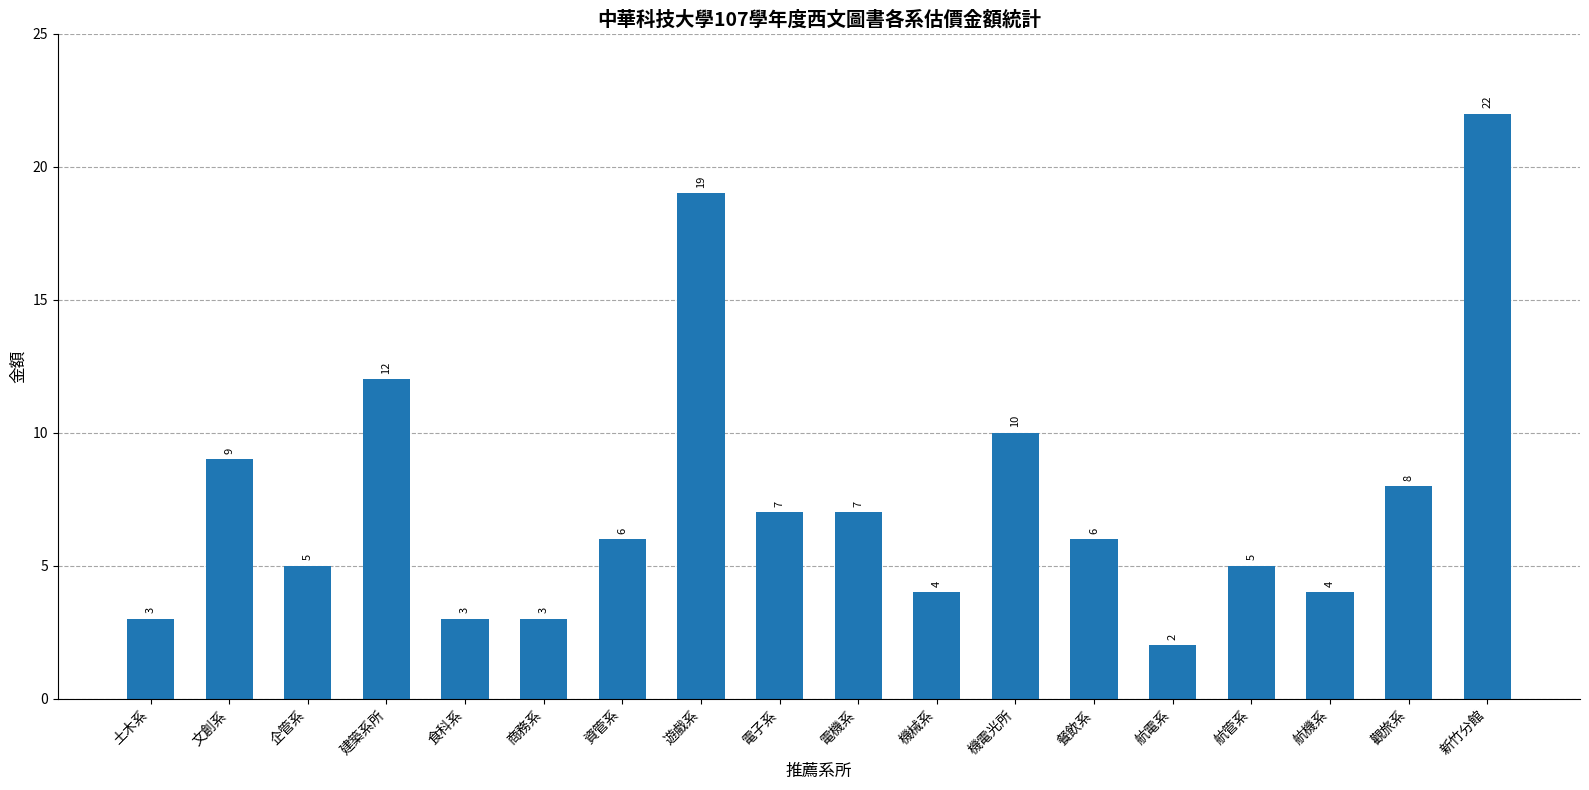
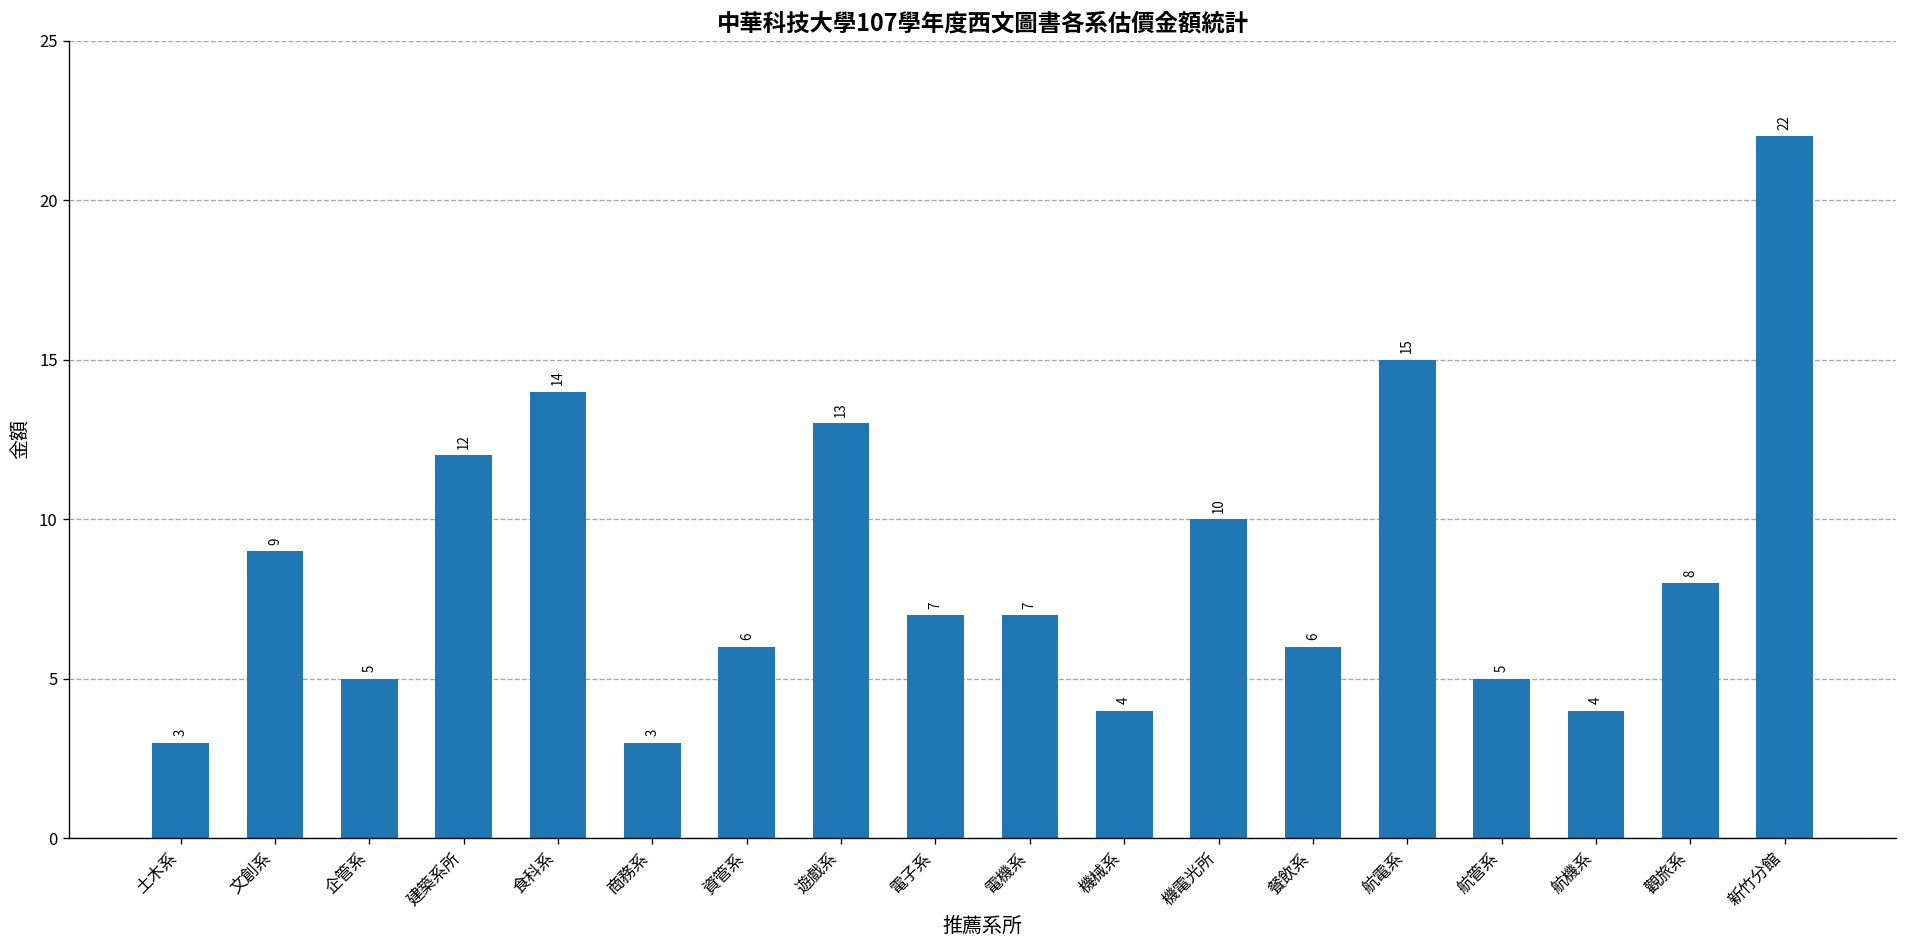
食科系: 3 -> 14
遊戲系: 19 -> 13
航電系: 2 -> 15
